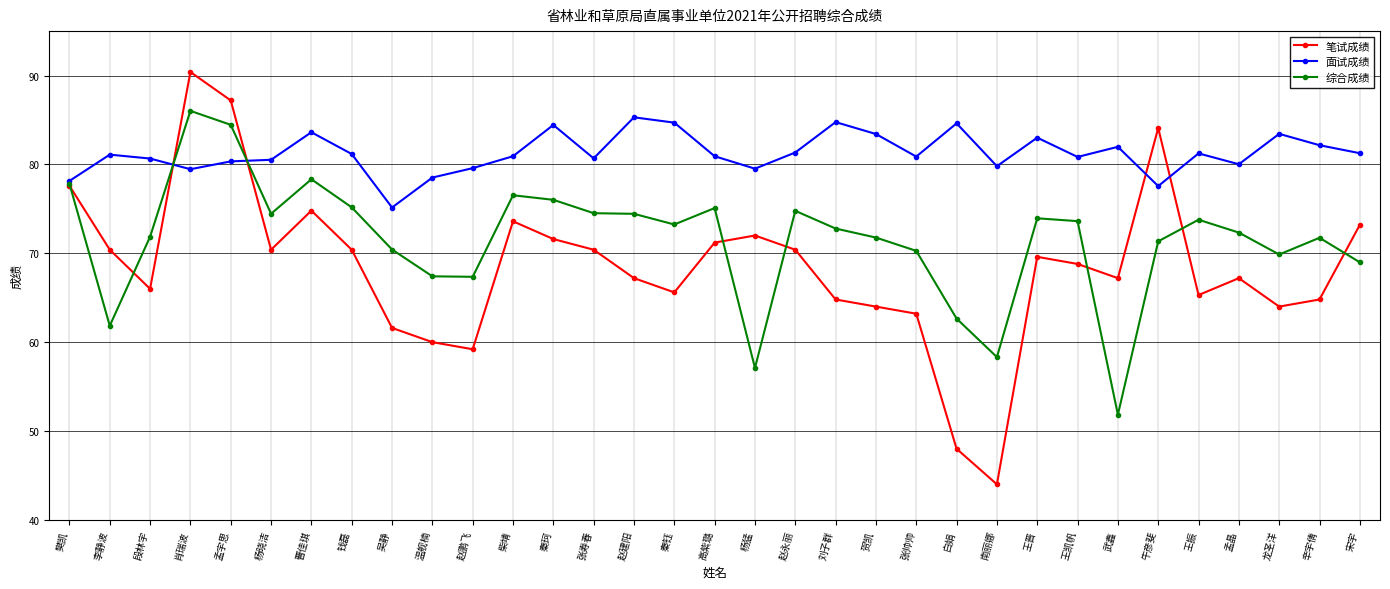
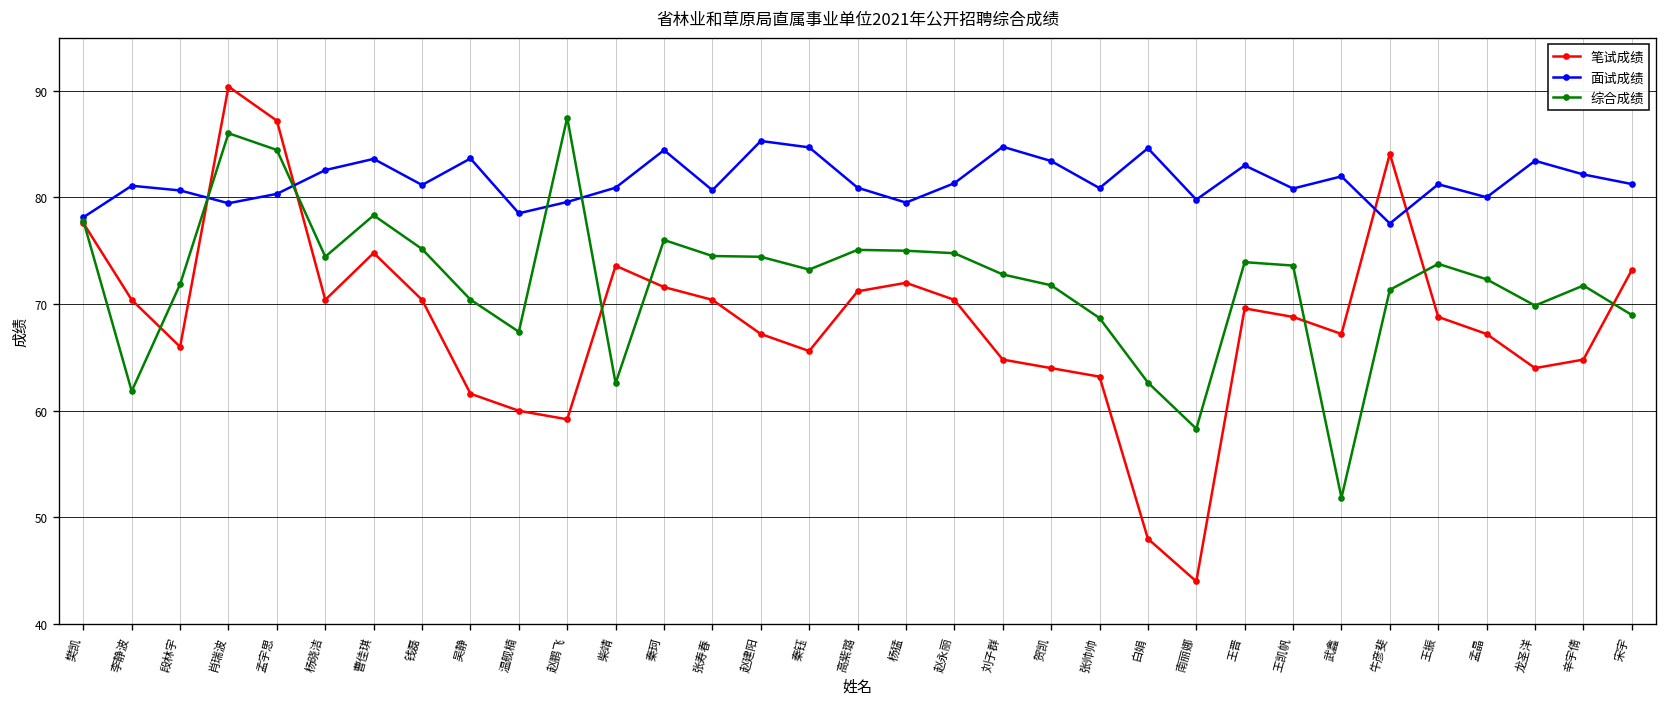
面试成绩, 杨晓洁: 81 -> 83
面试成绩, 吴静: 75 -> 84
综合成绩, 赵鹏飞: 67 -> 87
综合成绩, 柴靖: 77 -> 63
综合成绩, 杨猛: 57 -> 75
综合成绩, 张帅帅: 70 -> 69
笔试成绩, 王振: 65 -> 69
